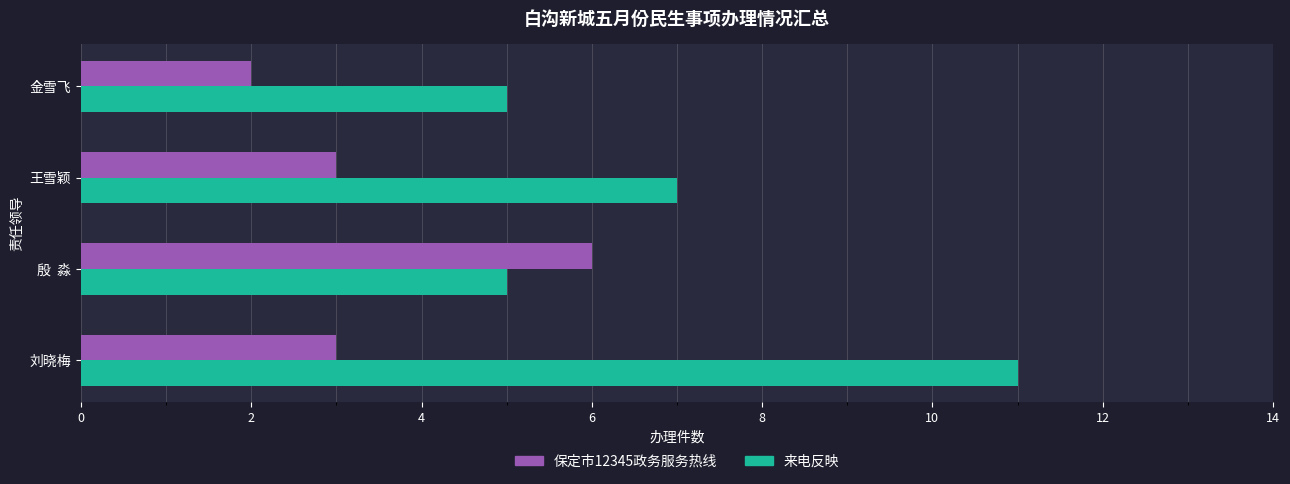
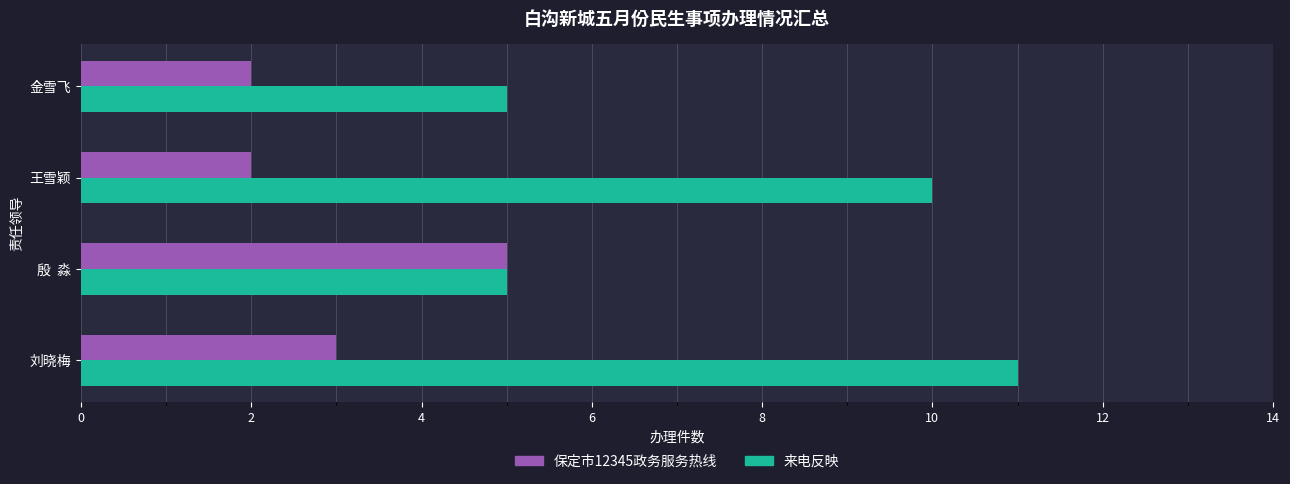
保定市12345政务服务热线, 王雪颖: 3 -> 2
来电反映, 王雪颖: 7 -> 10
保定市12345政务服务热线, 殷 淼: 6 -> 5
